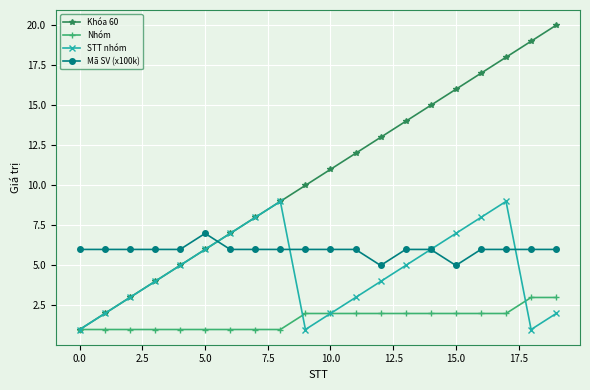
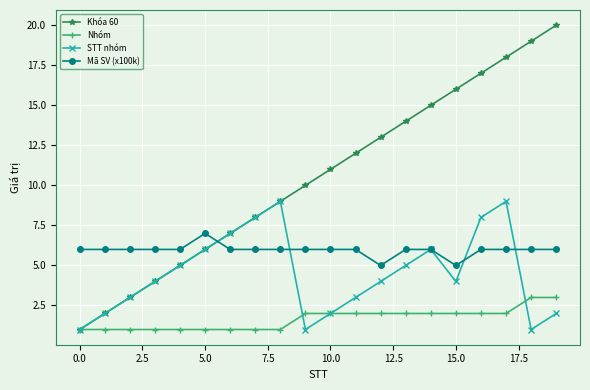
STT nhóm, 15.0: 7 -> 4
